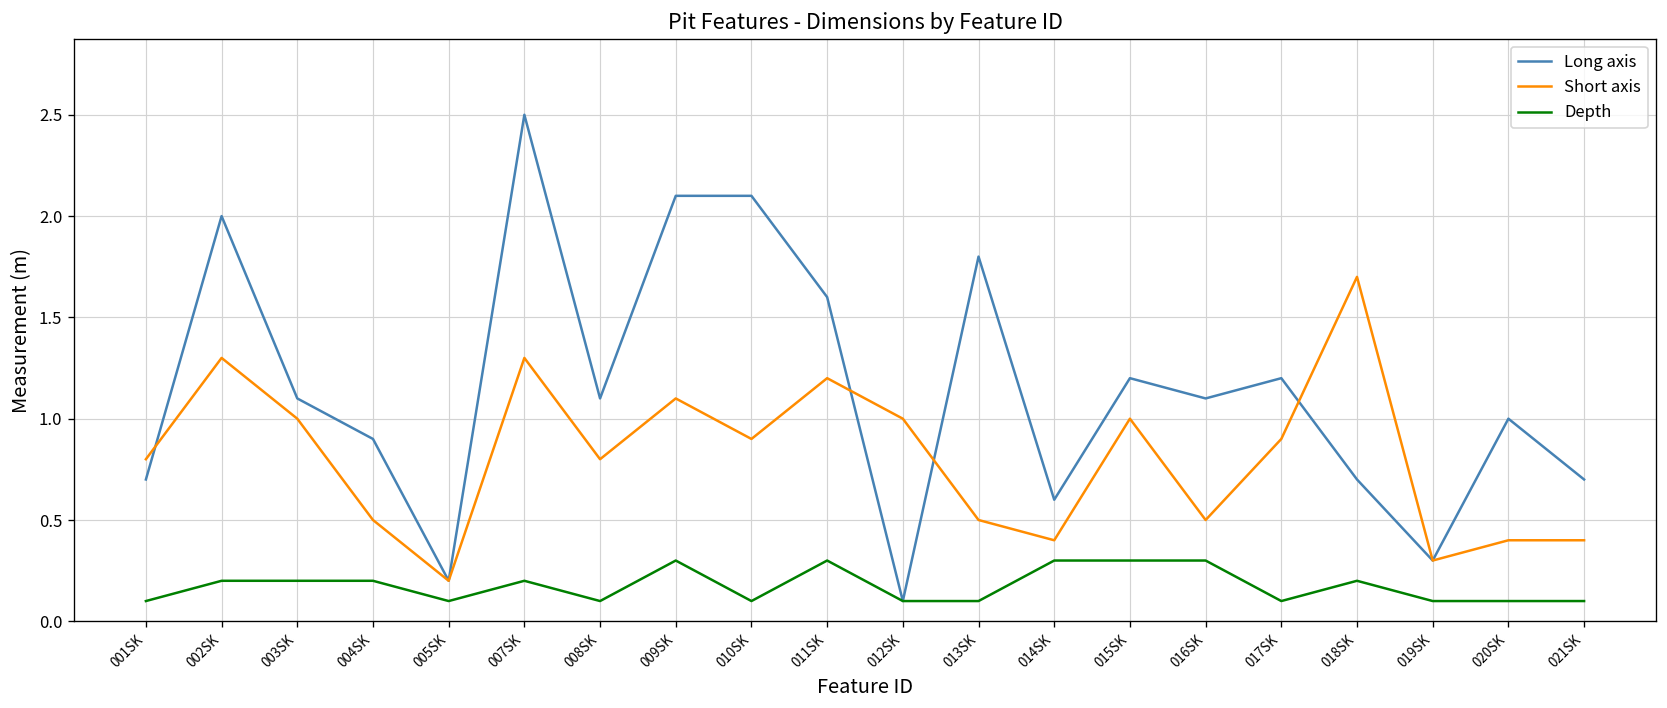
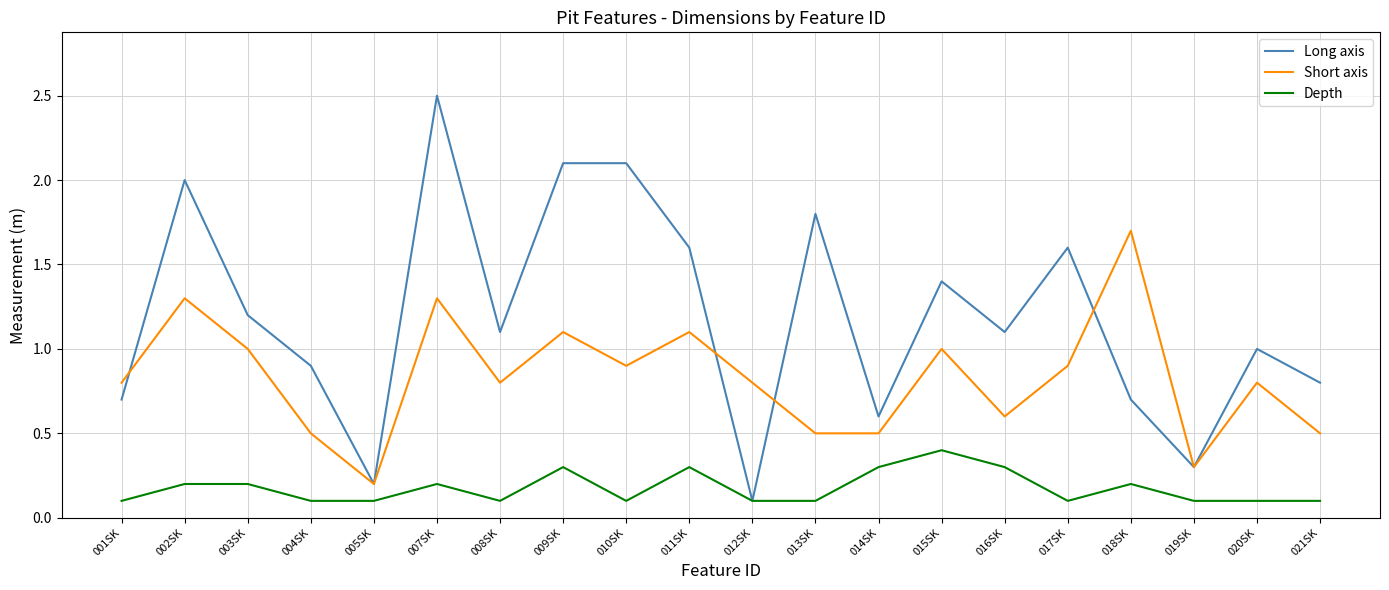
Long axis, 003SK: 1.1 -> 1.2
Depth, 004SK: 0.2 -> 0.1
Short axis, 011SK: 1.2 -> 1.1
Short axis, 012SK: 1.0 -> 0.8
Short axis, 014SK: 0.4 -> 0.5
Long axis, 015SK: 1.2 -> 1.4
Depth, 015SK: 0.3 -> 0.4
Short axis, 016SK: 0.5 -> 0.6
Long axis, 017SK: 1.2 -> 1.6
Short axis, 020SK: 0.4 -> 0.8
Long axis, 021SK: 0.7 -> 0.8
Short axis, 021SK: 0.4 -> 0.5
